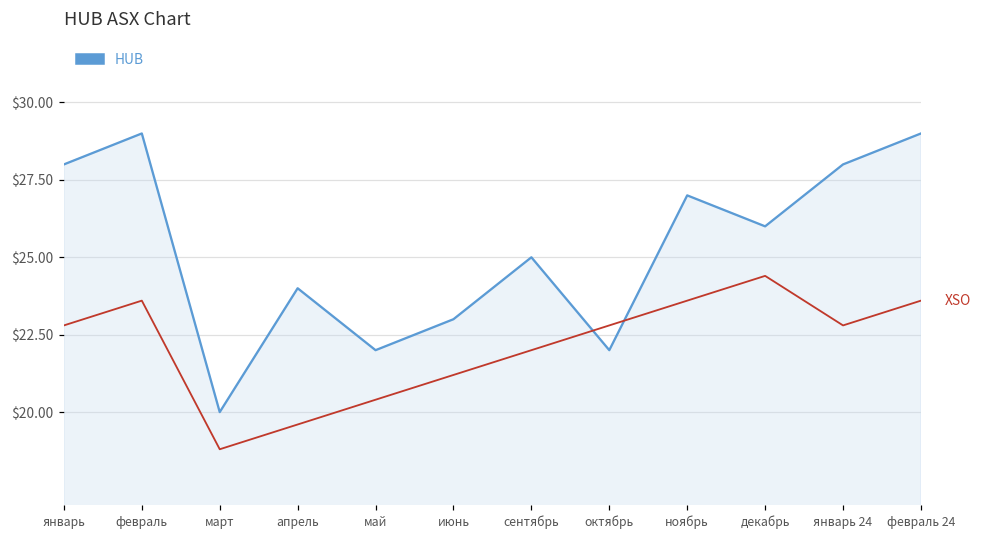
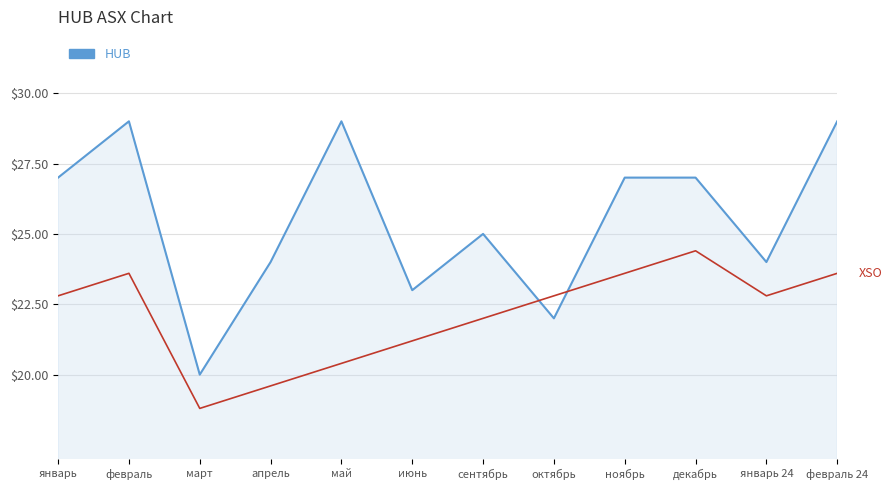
HUB, январь: $28.0 -> $27.0
HUB, май: $22.0 -> $29.0
HUB, декабрь: $26.0 -> $27.0
HUB, январь 24: $28.0 -> $24.0
